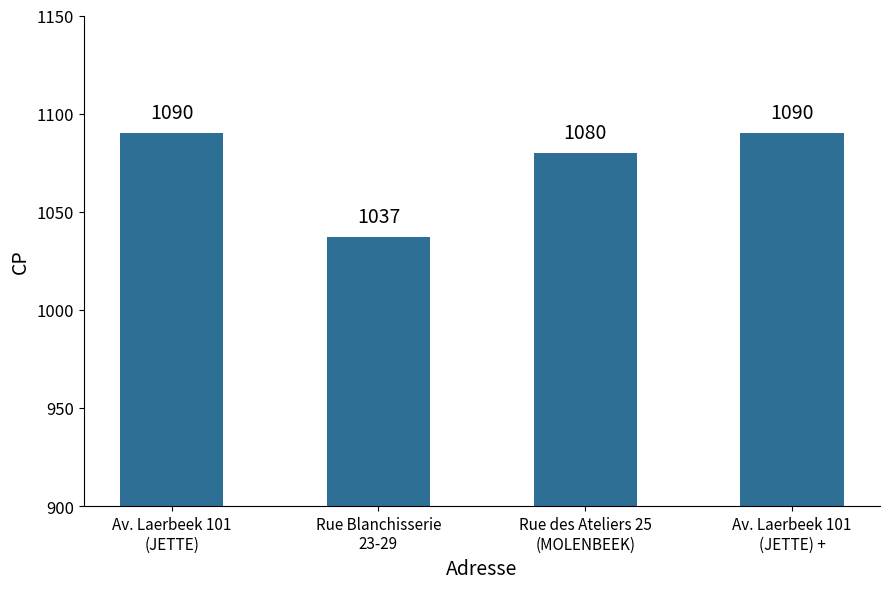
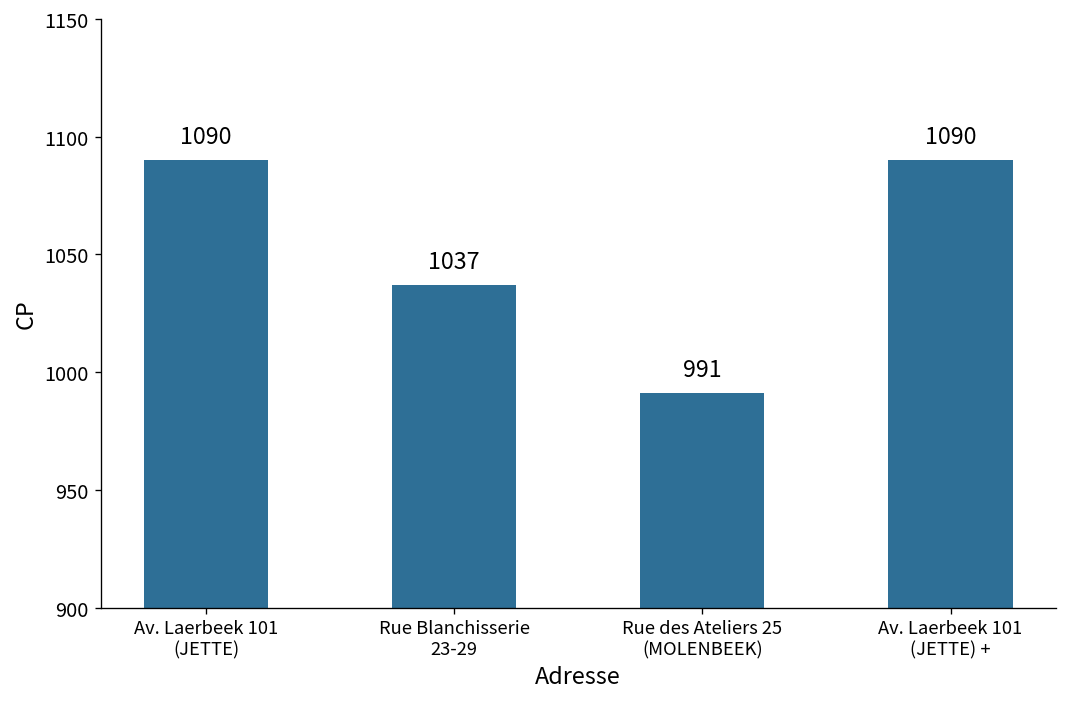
Rue des Ateliers 25 (MOLENBEEK): 1080 -> 991
